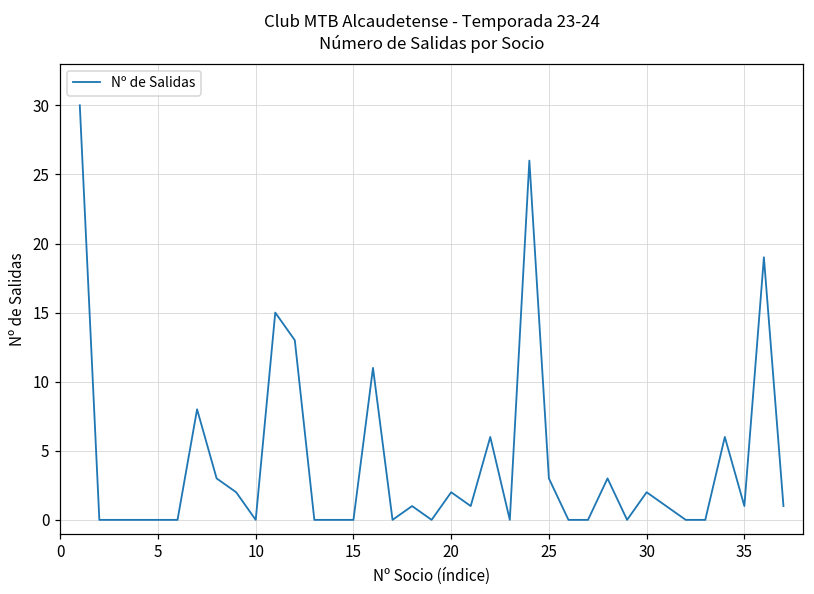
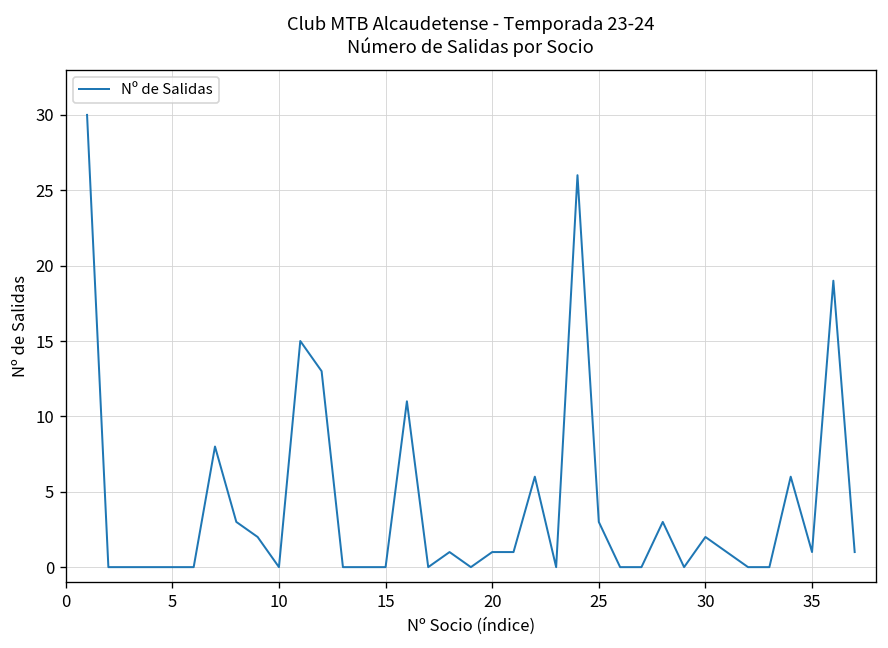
20: 2 -> 1
